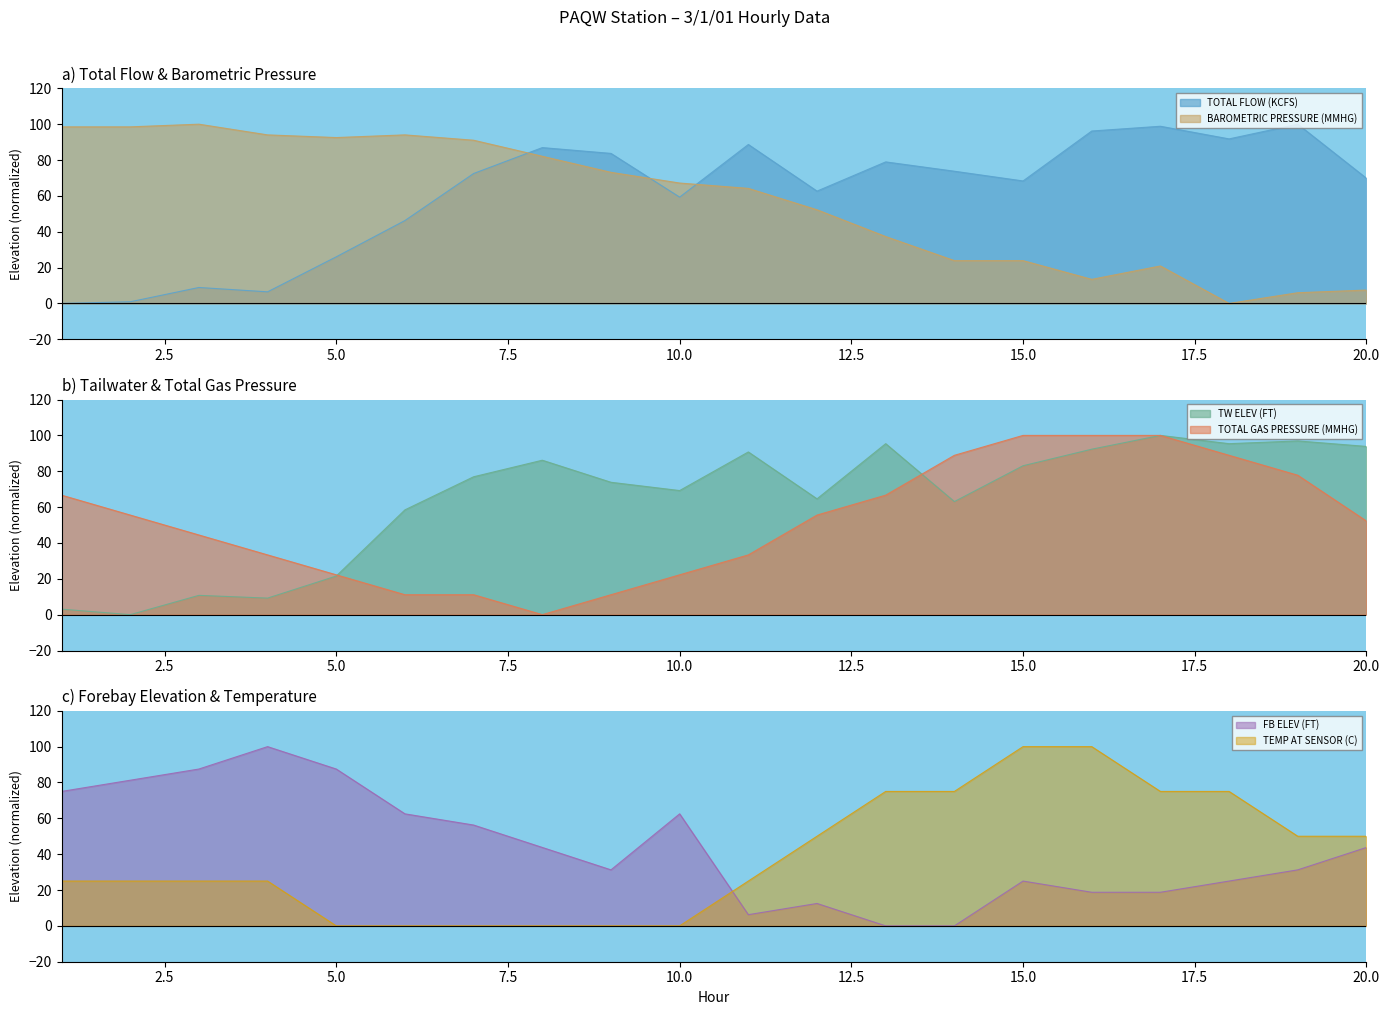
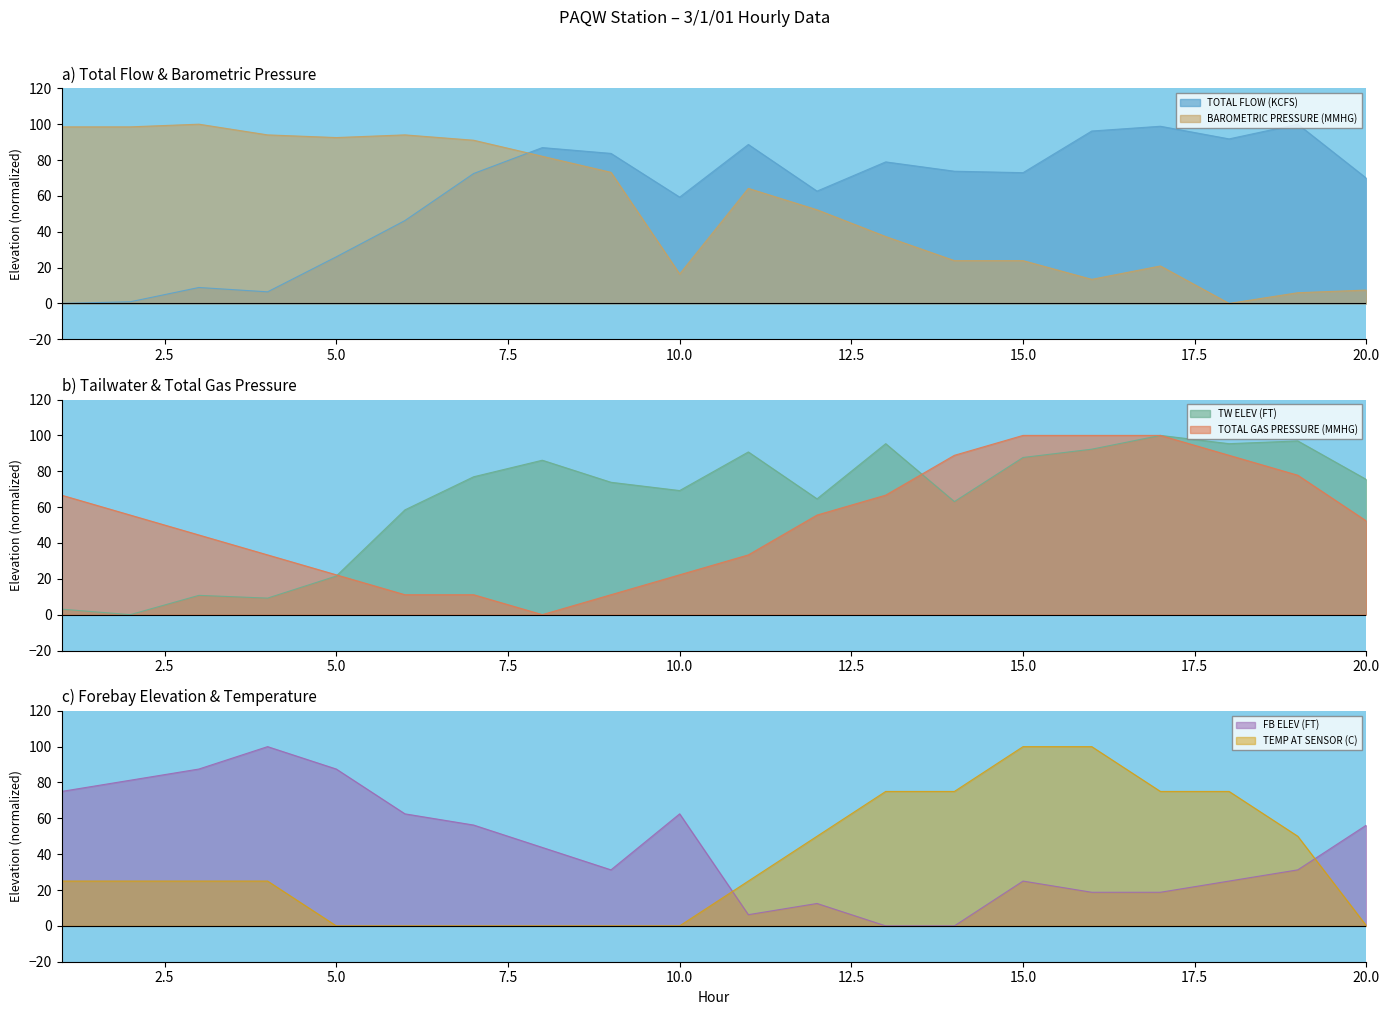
a) Total Flow & Barometric Pressure, BAROMETRIC PRESSURE (MMHG), 10.0: 67 -> 16
a) Total Flow & Barometric Pressure, TOTAL FLOW (KCFS), 15.0: 68 -> 73
b) Tailwater & Total Gas Pressure, TW ELEV (FT), 15.0: 83 -> 88
b) Tailwater & Total Gas Pressure, TW ELEV (FT), 20.0: 94 -> 75
c) Forebay Elevation & Temperature, FB ELEV (FT), 20.0: 44 -> 56
c) Forebay Elevation & Temperature, TEMP AT SENSOR (C), 20.0: 50 -> 0
